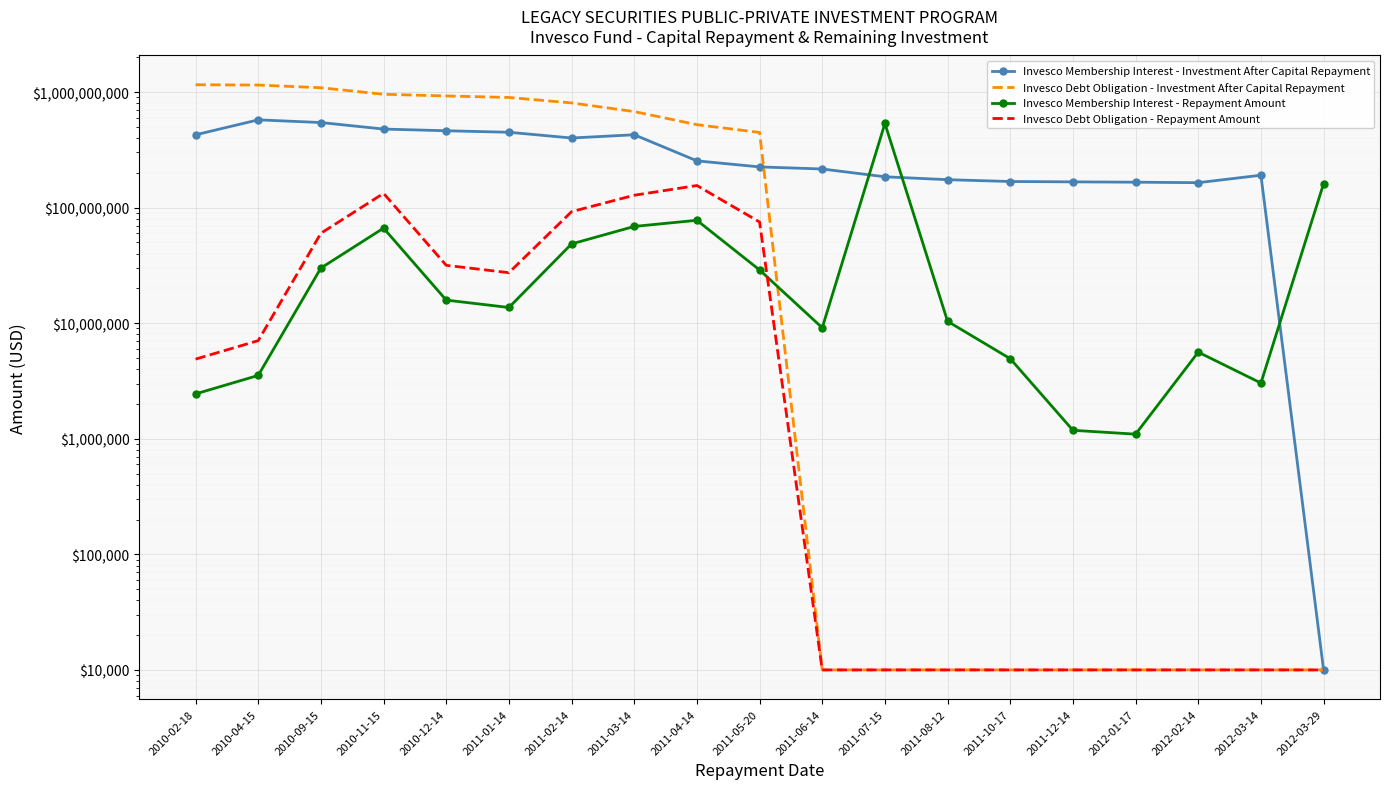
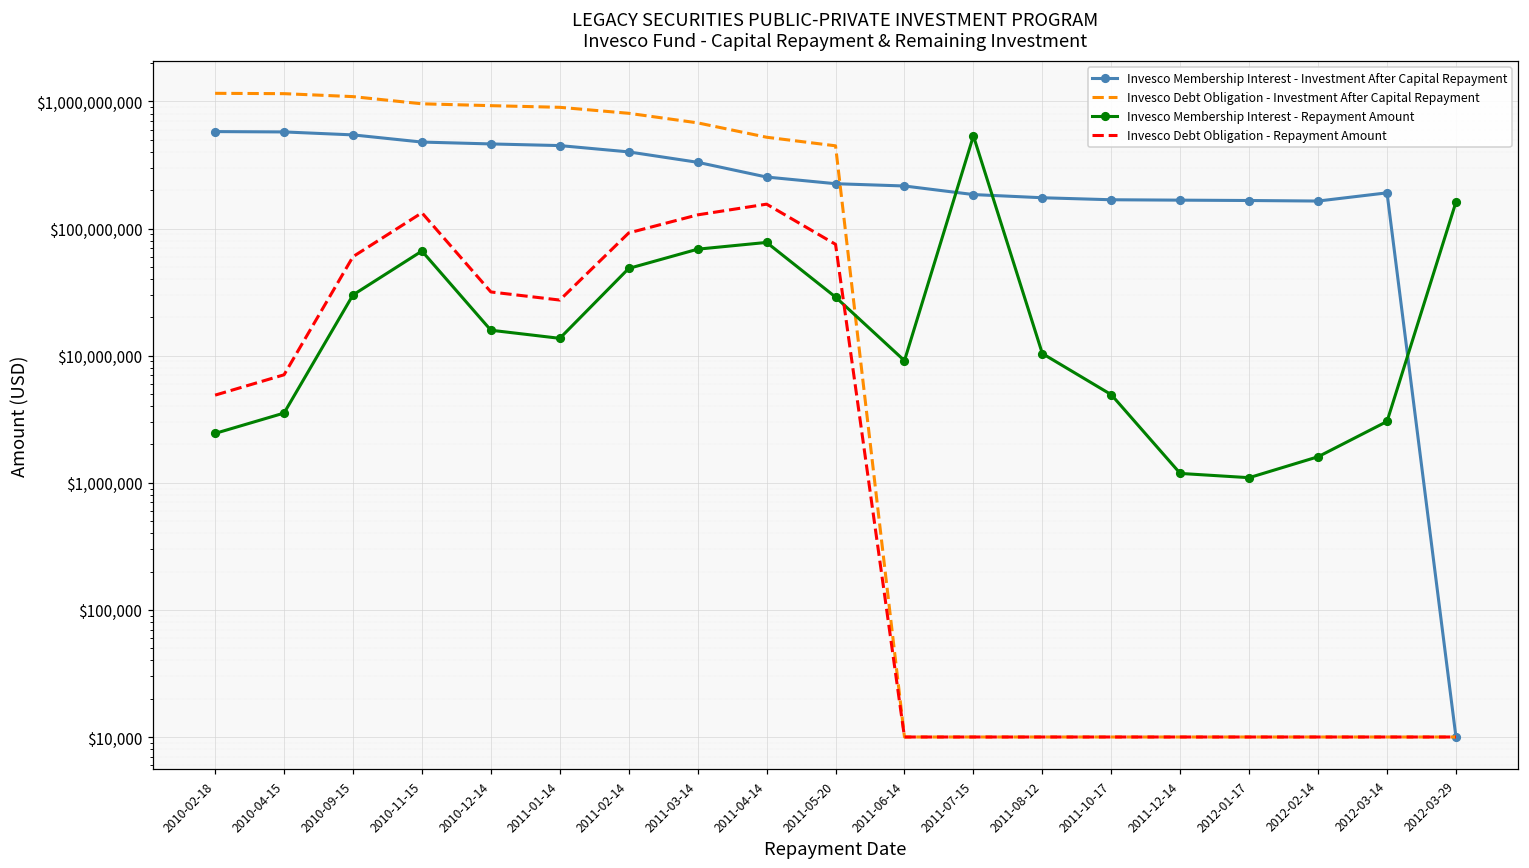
Invesco Membership Interest - Investment After Capital Repayment, 2010-02-18: $430,000,000 -> $600,000,000
Invesco Membership Interest - Investment After Capital Repayment, 2011-03-14: $430,000,000 -> $330,000,000
Invesco Membership Interest - Repayment Amount, 2012-02-14: $6,000,000 -> $1,600,000
